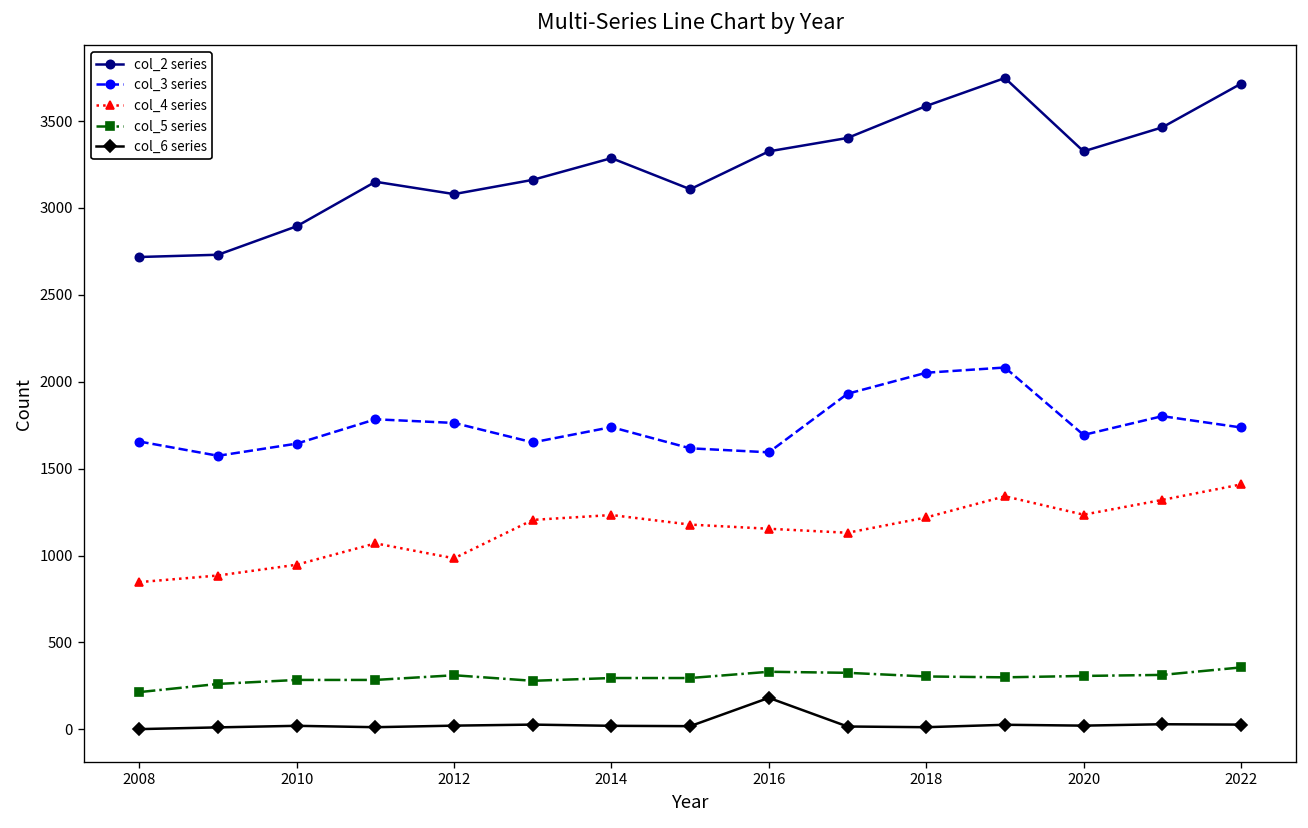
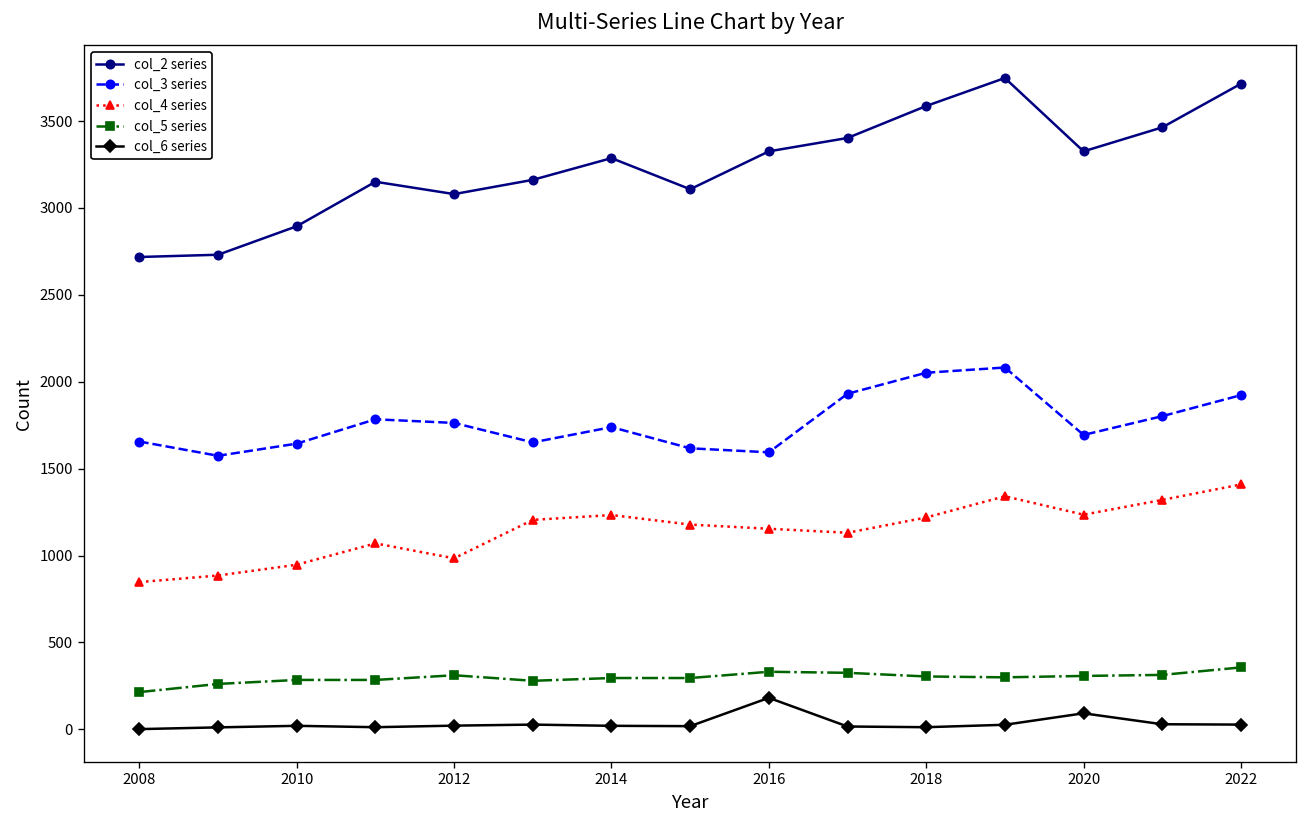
col_6 series, 2020: 20 -> 90
col_3 series, 2022: 1740 -> 1920
